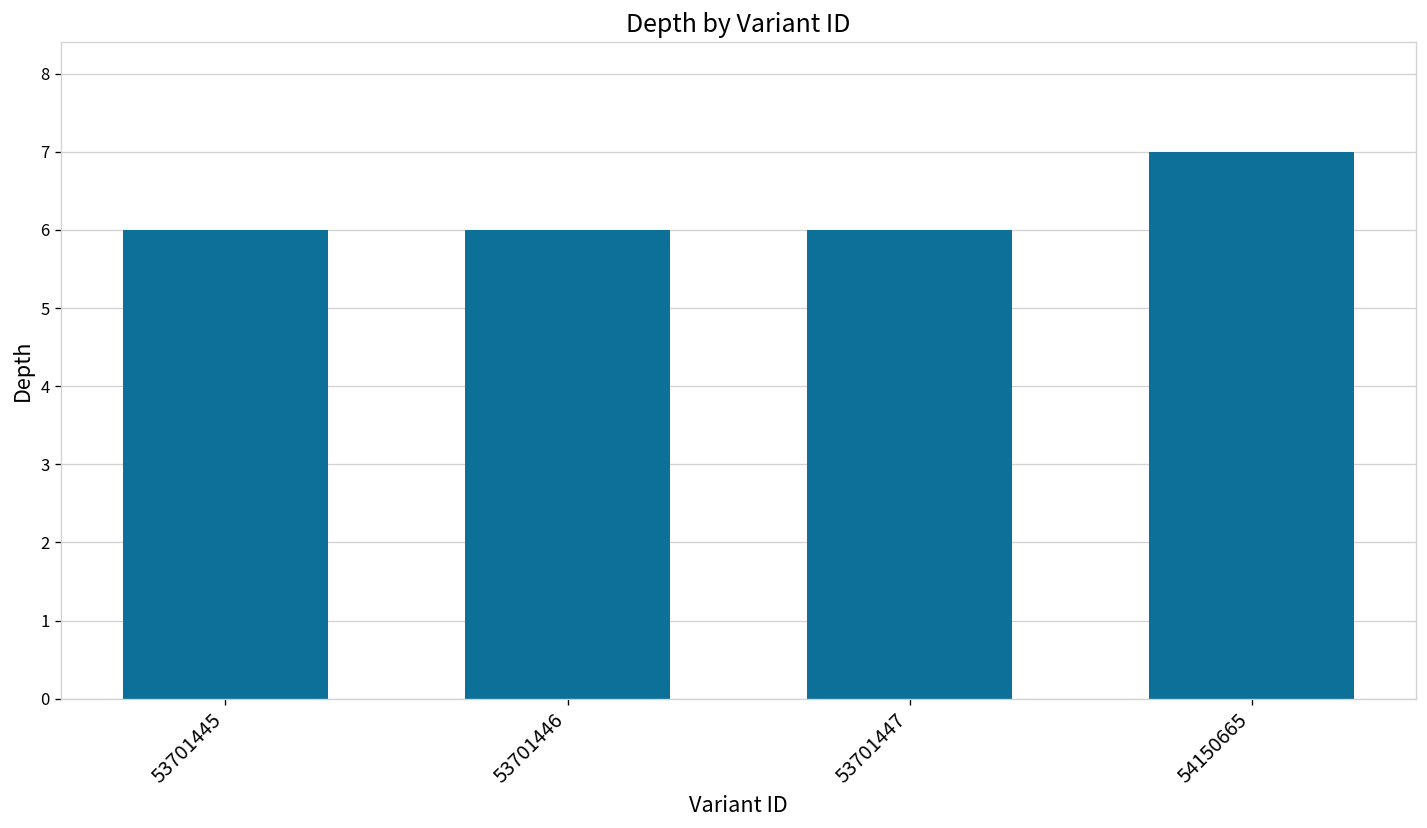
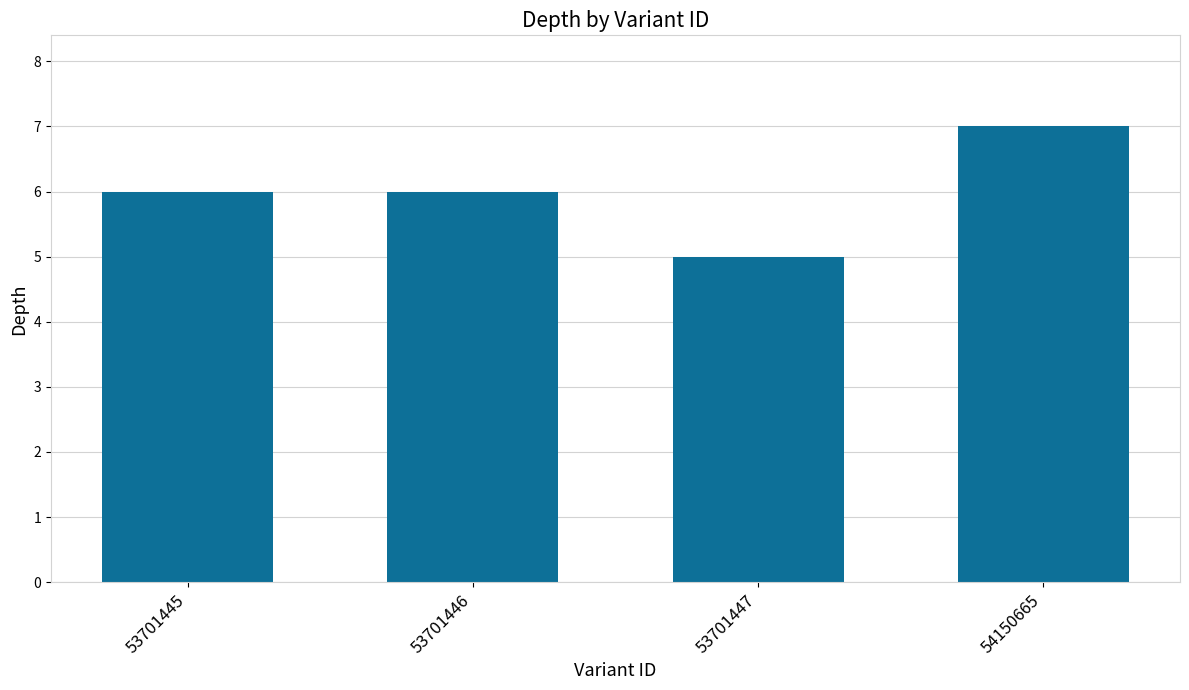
53701447: 6 -> 5
